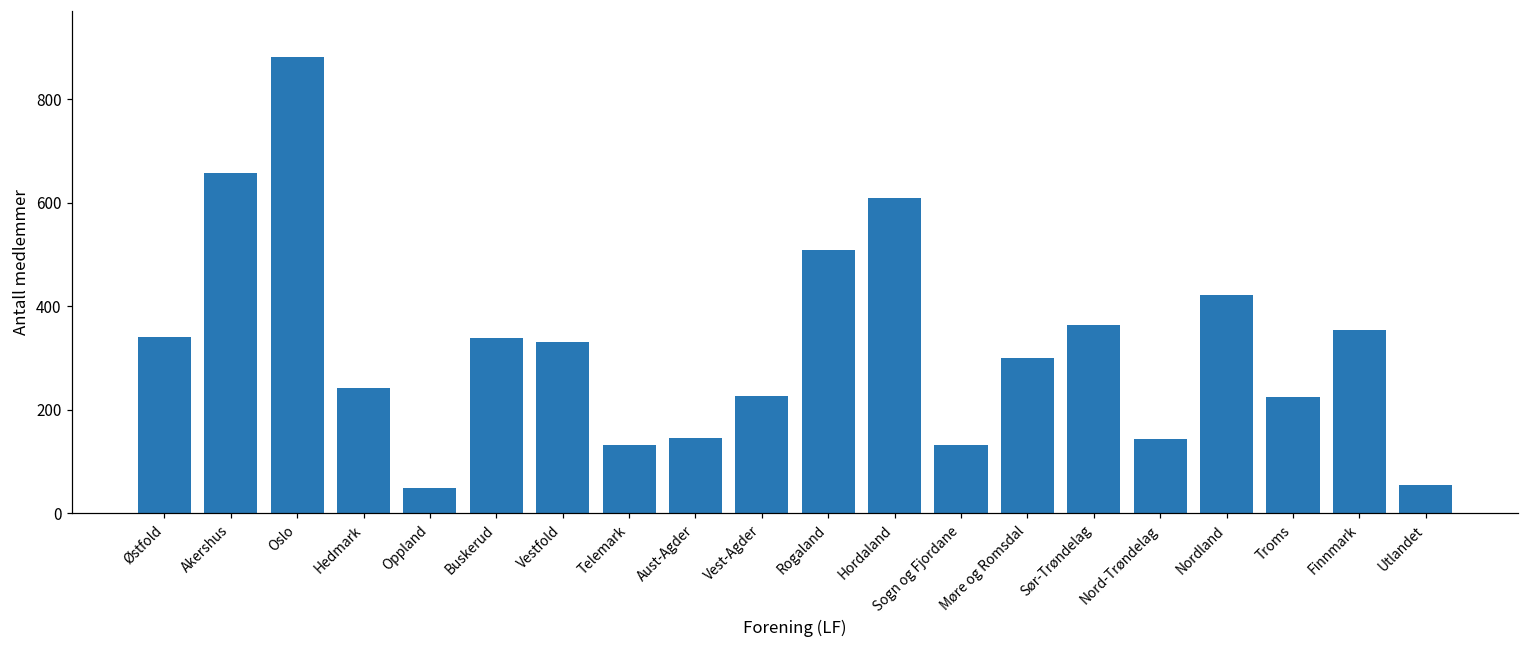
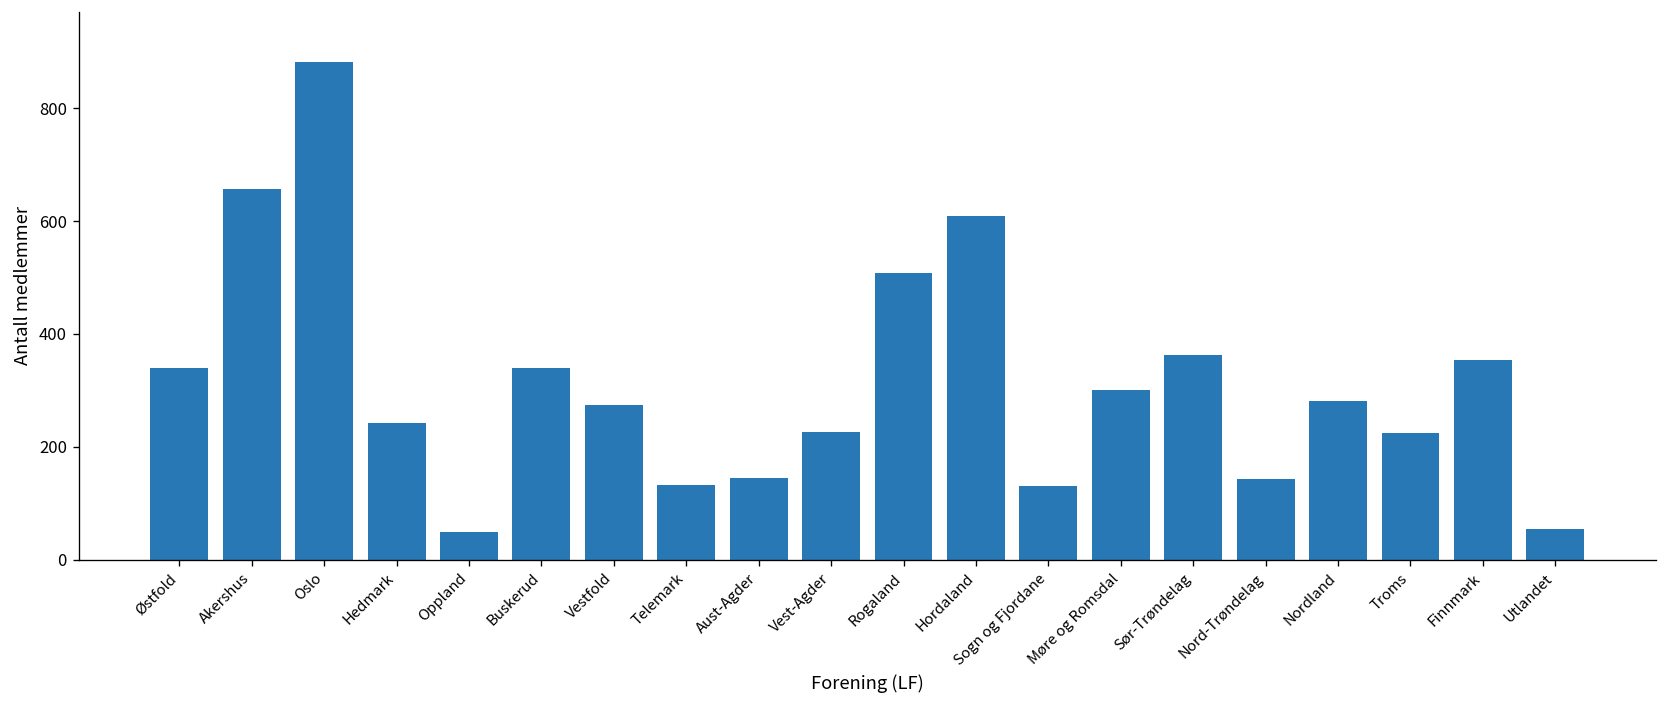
Vestfold: 330 -> 280
Nordland: 420 -> 280
